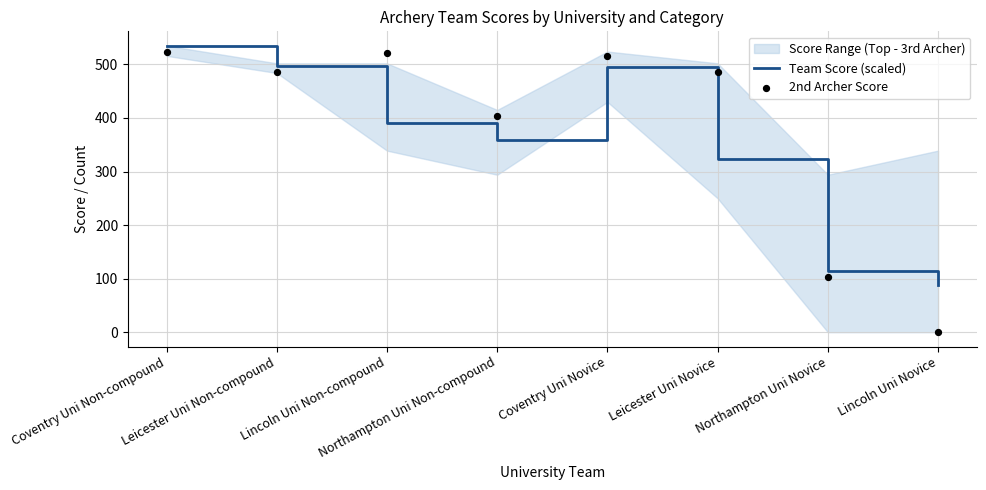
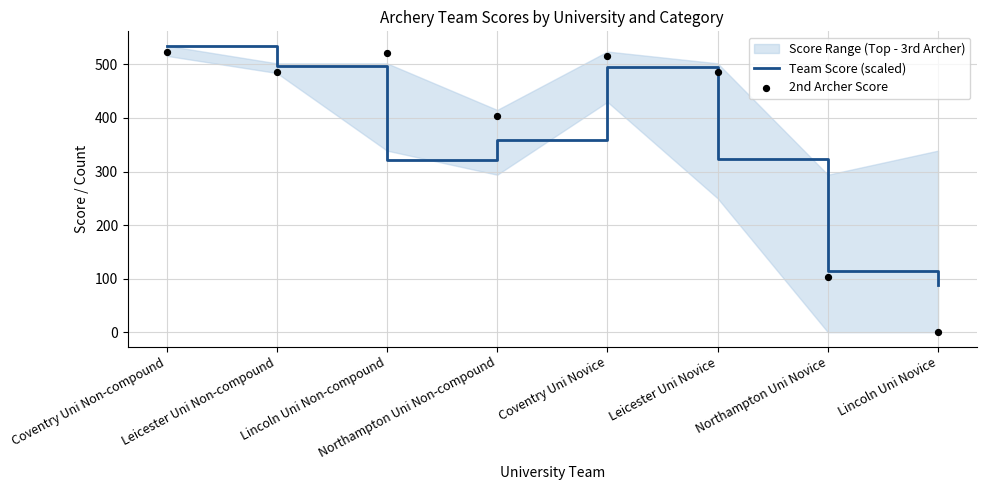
Team Score (scaled), Lincoln Uni Non-compound: 390 -> 320
